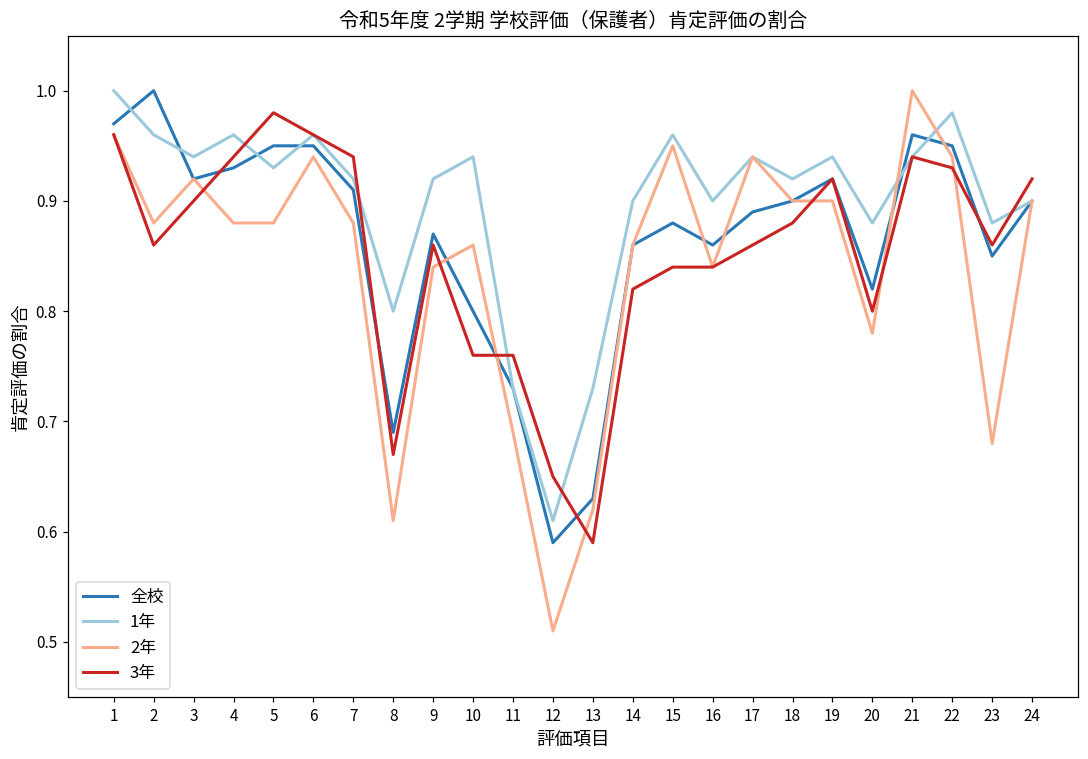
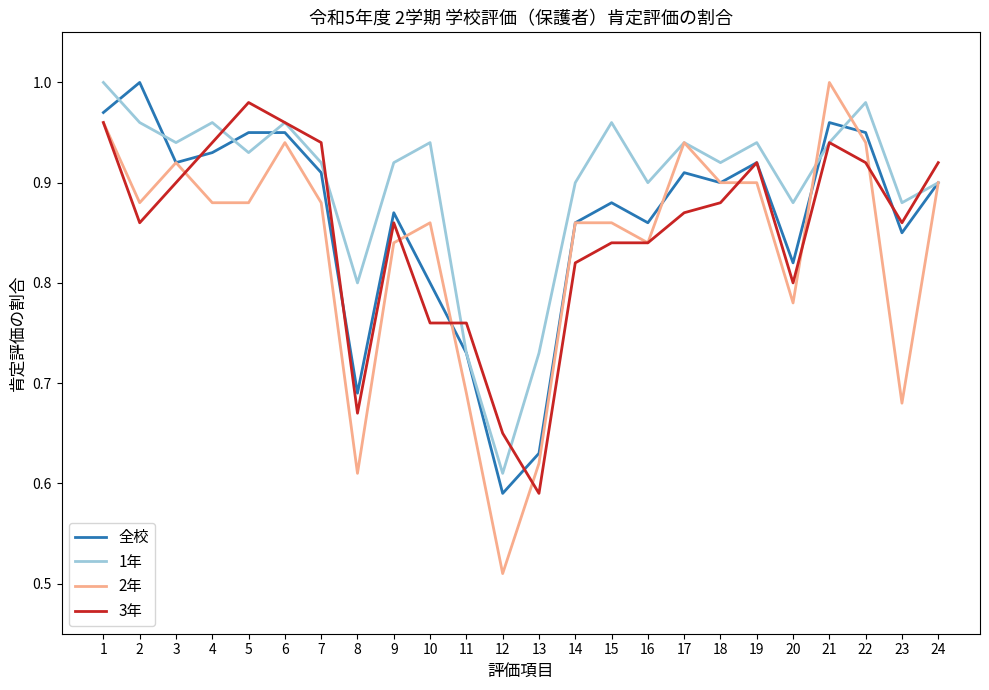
2年, 15: 0.95 -> 0.86
全校, 17: 0.89 -> 0.91
3年, 17: 0.86 -> 0.87
3年, 22: 0.93 -> 0.92
